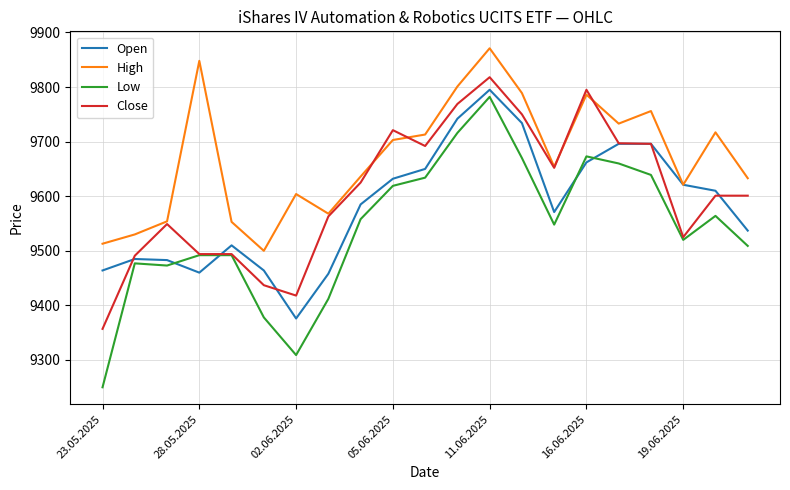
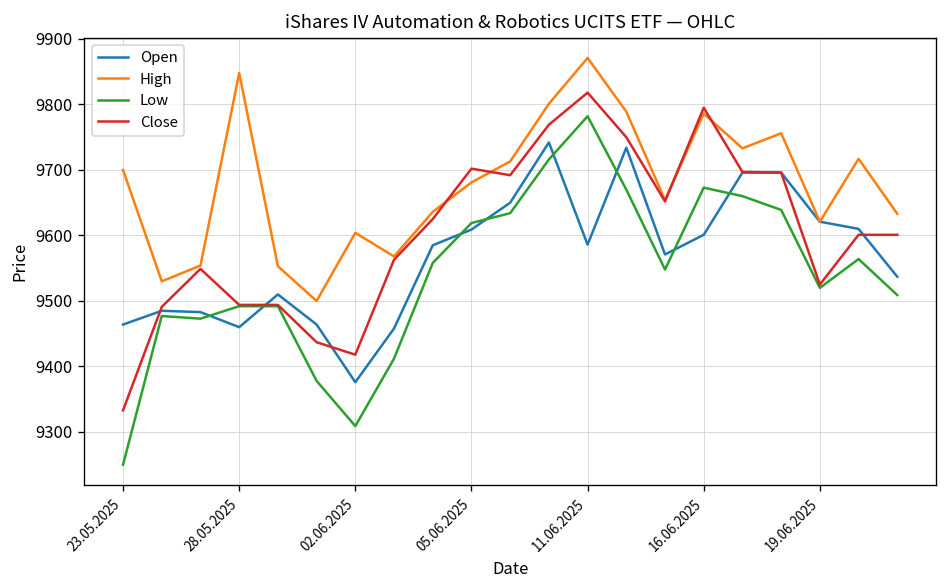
High, 23.05.2025: 9510 -> 9700
Close, 23.05.2025: 9360 -> 9330
Open, 05.06.2025: 9630 -> 9610
High, 05.06.2025: 9700 -> 9680
Close, 05.06.2025: 9720 -> 9700
Open, 11.06.2025: 9800 -> 9590
Open, 16.06.2025: 9660 -> 9600
